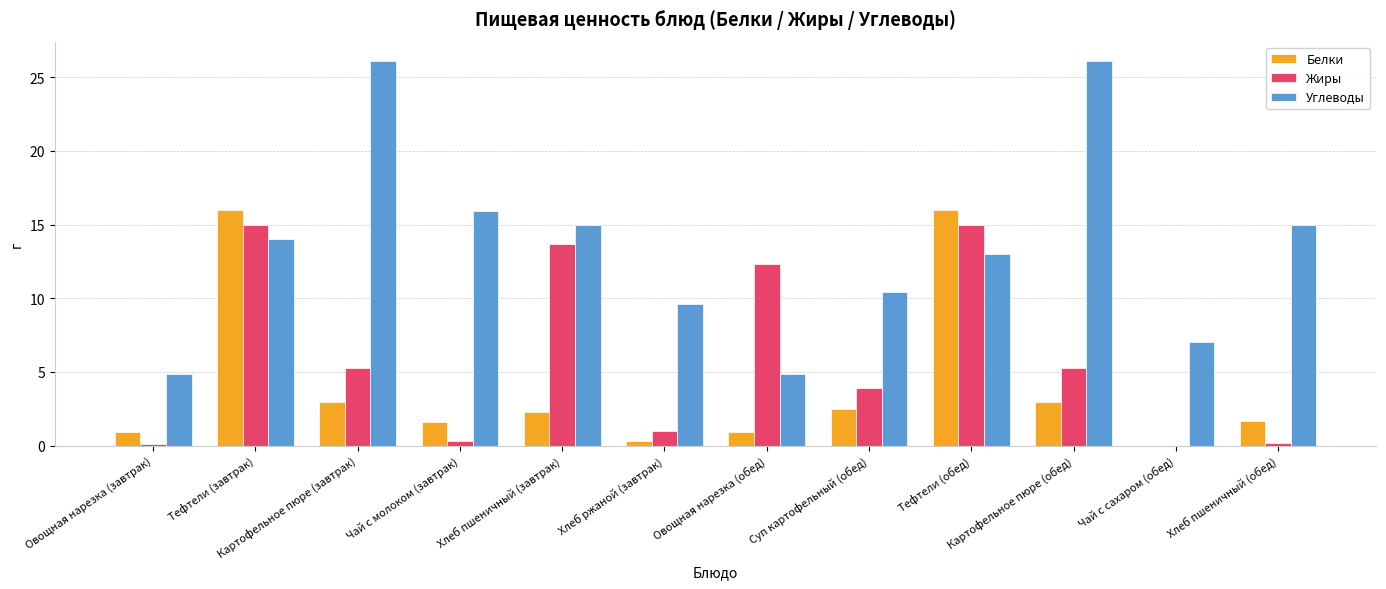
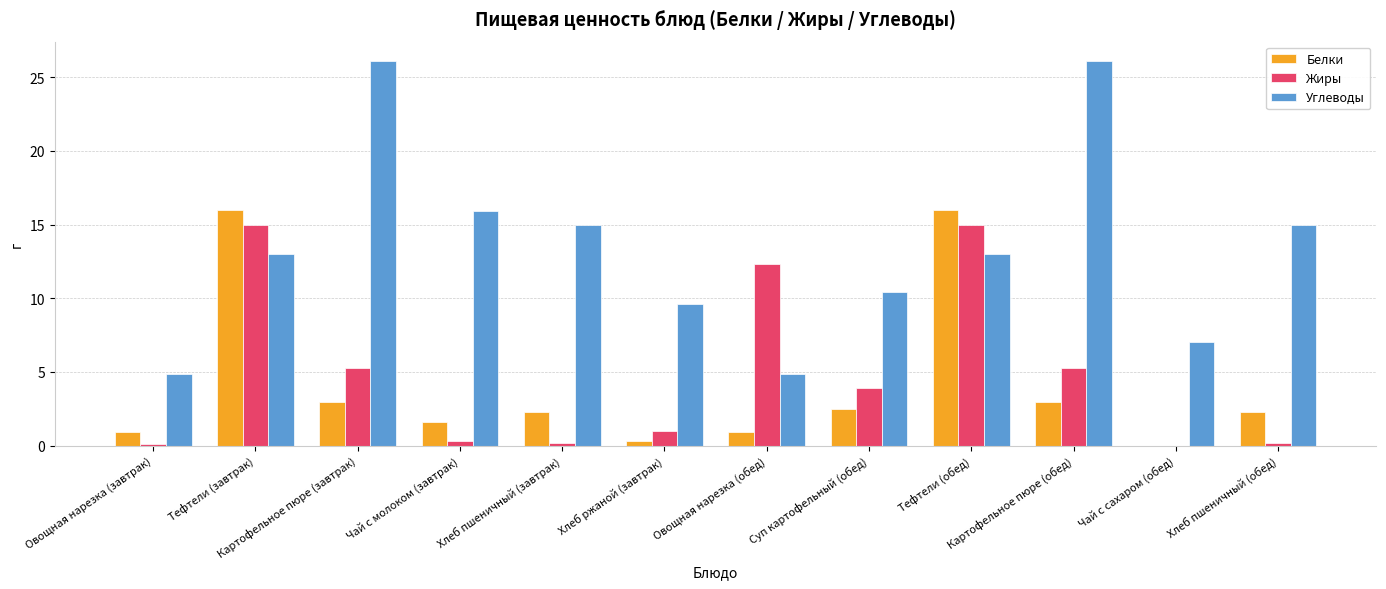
Углеводы, Тефтели (завтрак): 14 -> 13
Жиры, Хлеб пшеничный (завтрак): 13.7 -> 0.2
Белки, Хлеб пшеничный (обед): 1.7 -> 2.3
